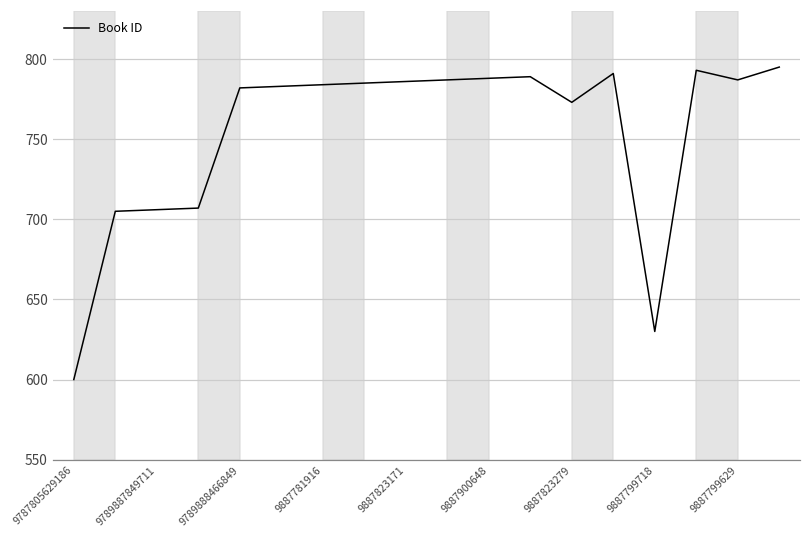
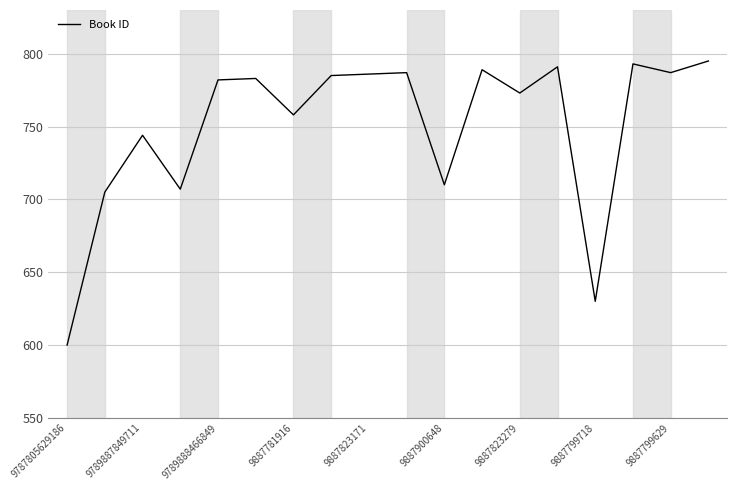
9789887849711: 706 -> 744
9887781916: 784 -> 758
9887900648: 788 -> 710
